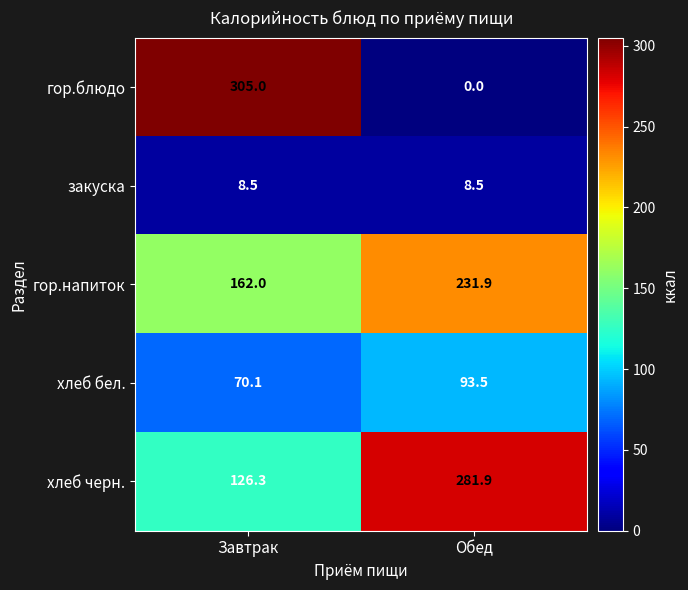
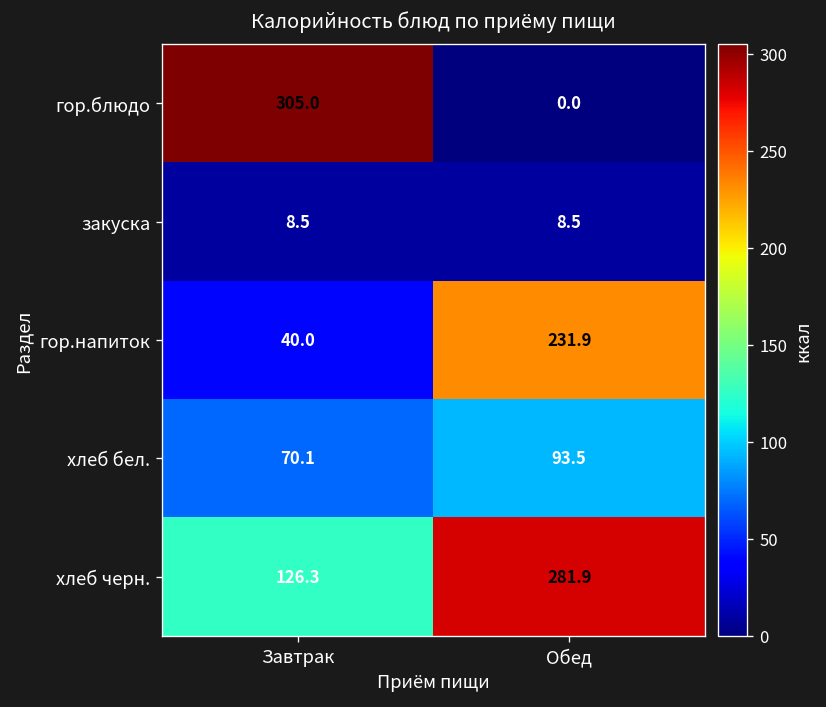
гор.напиток, Завтрак: 162.0 -> 40.0
